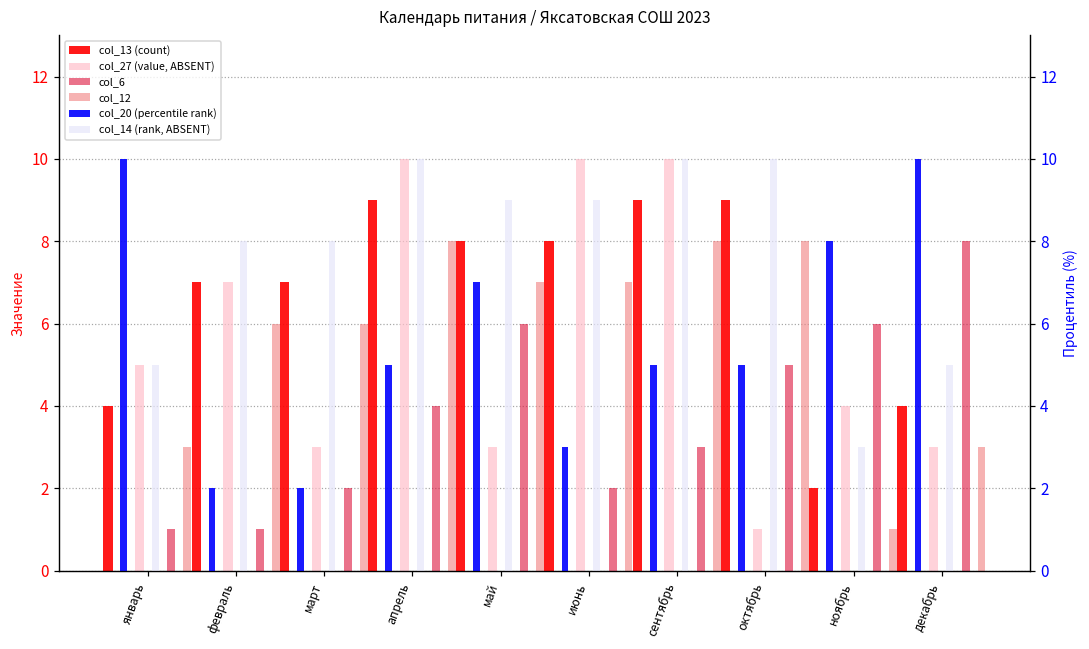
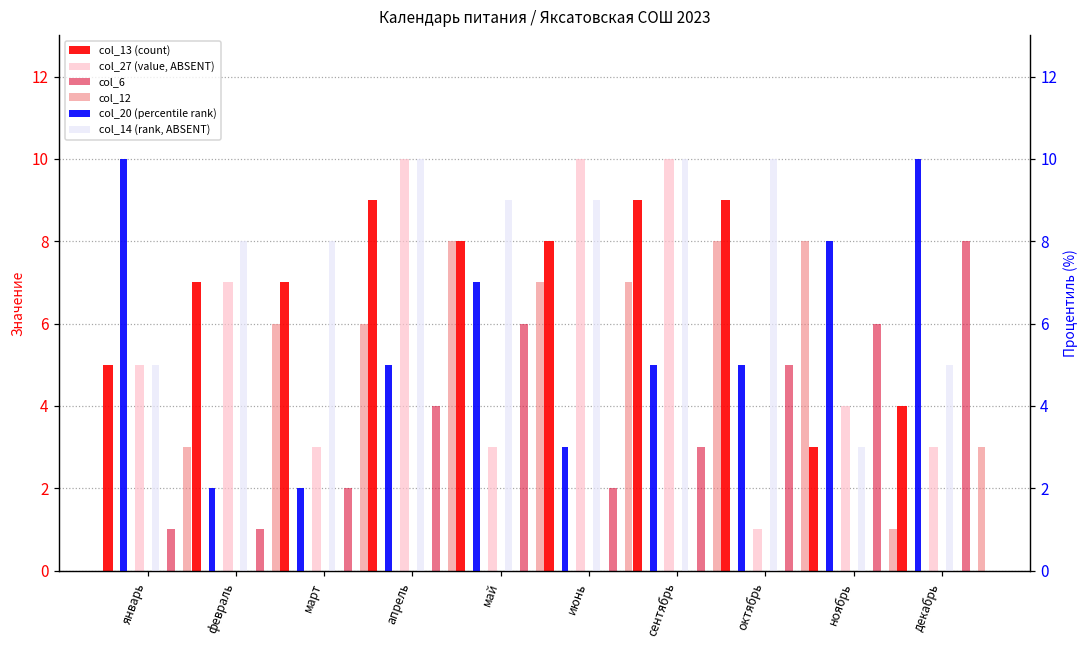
col_13 (count), январь: 4 -> 5
col_13 (count), ноябрь: 2 -> 3
